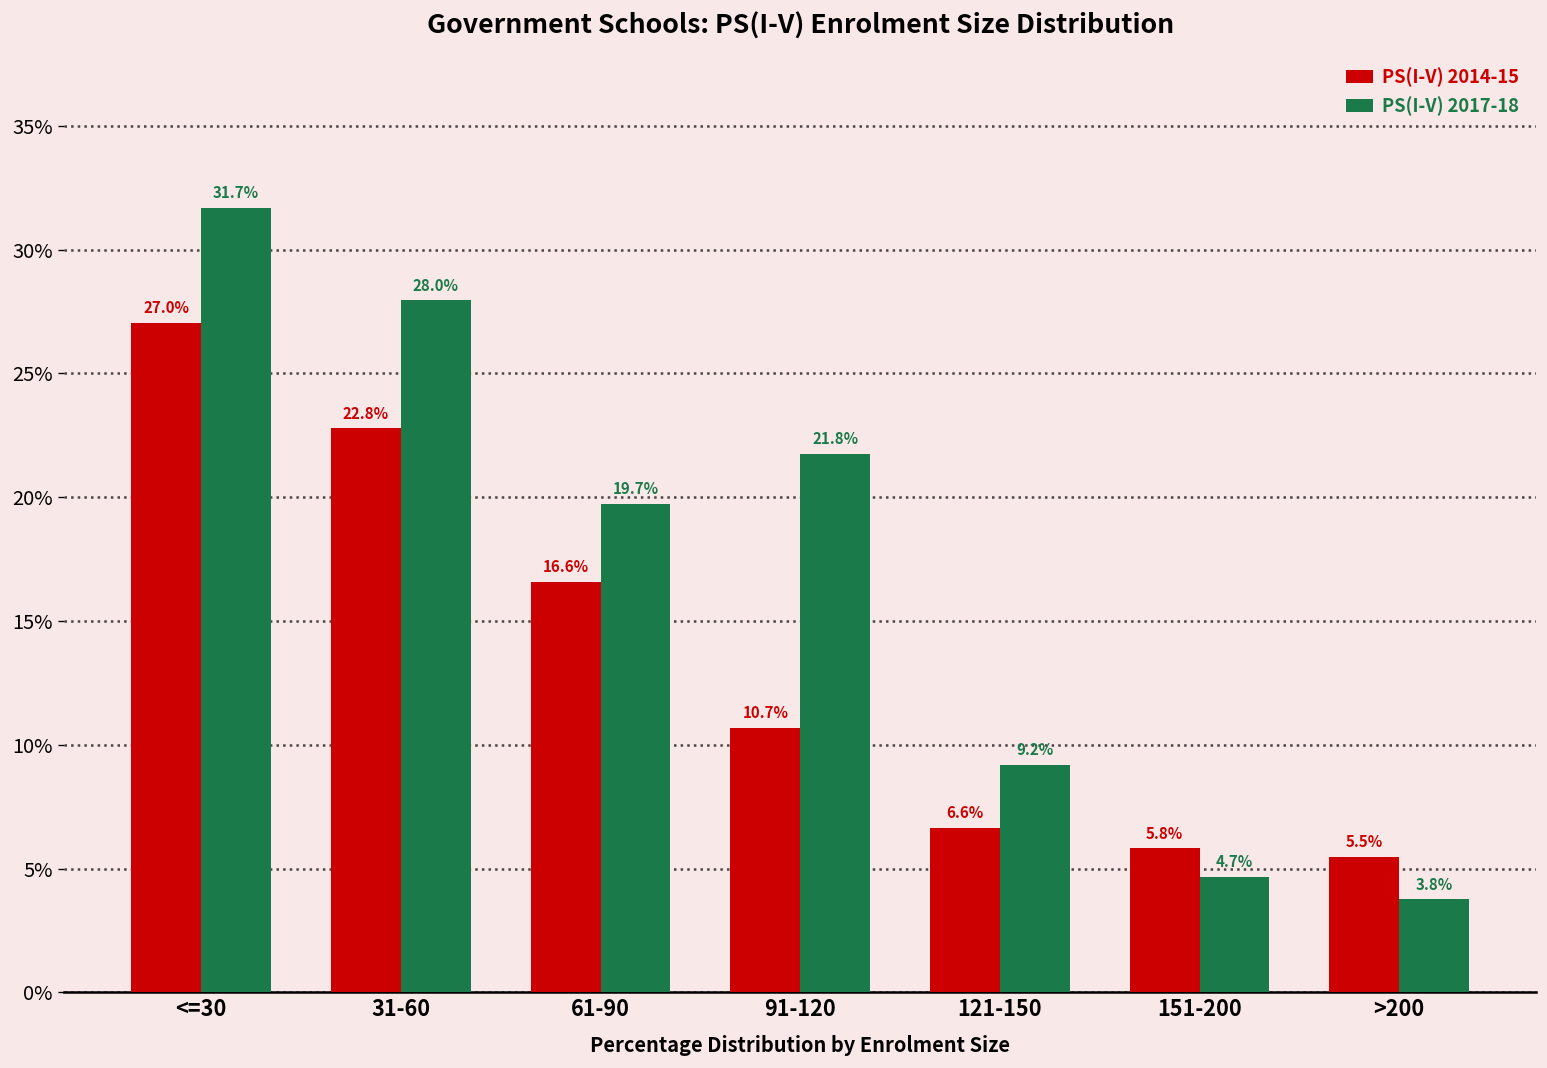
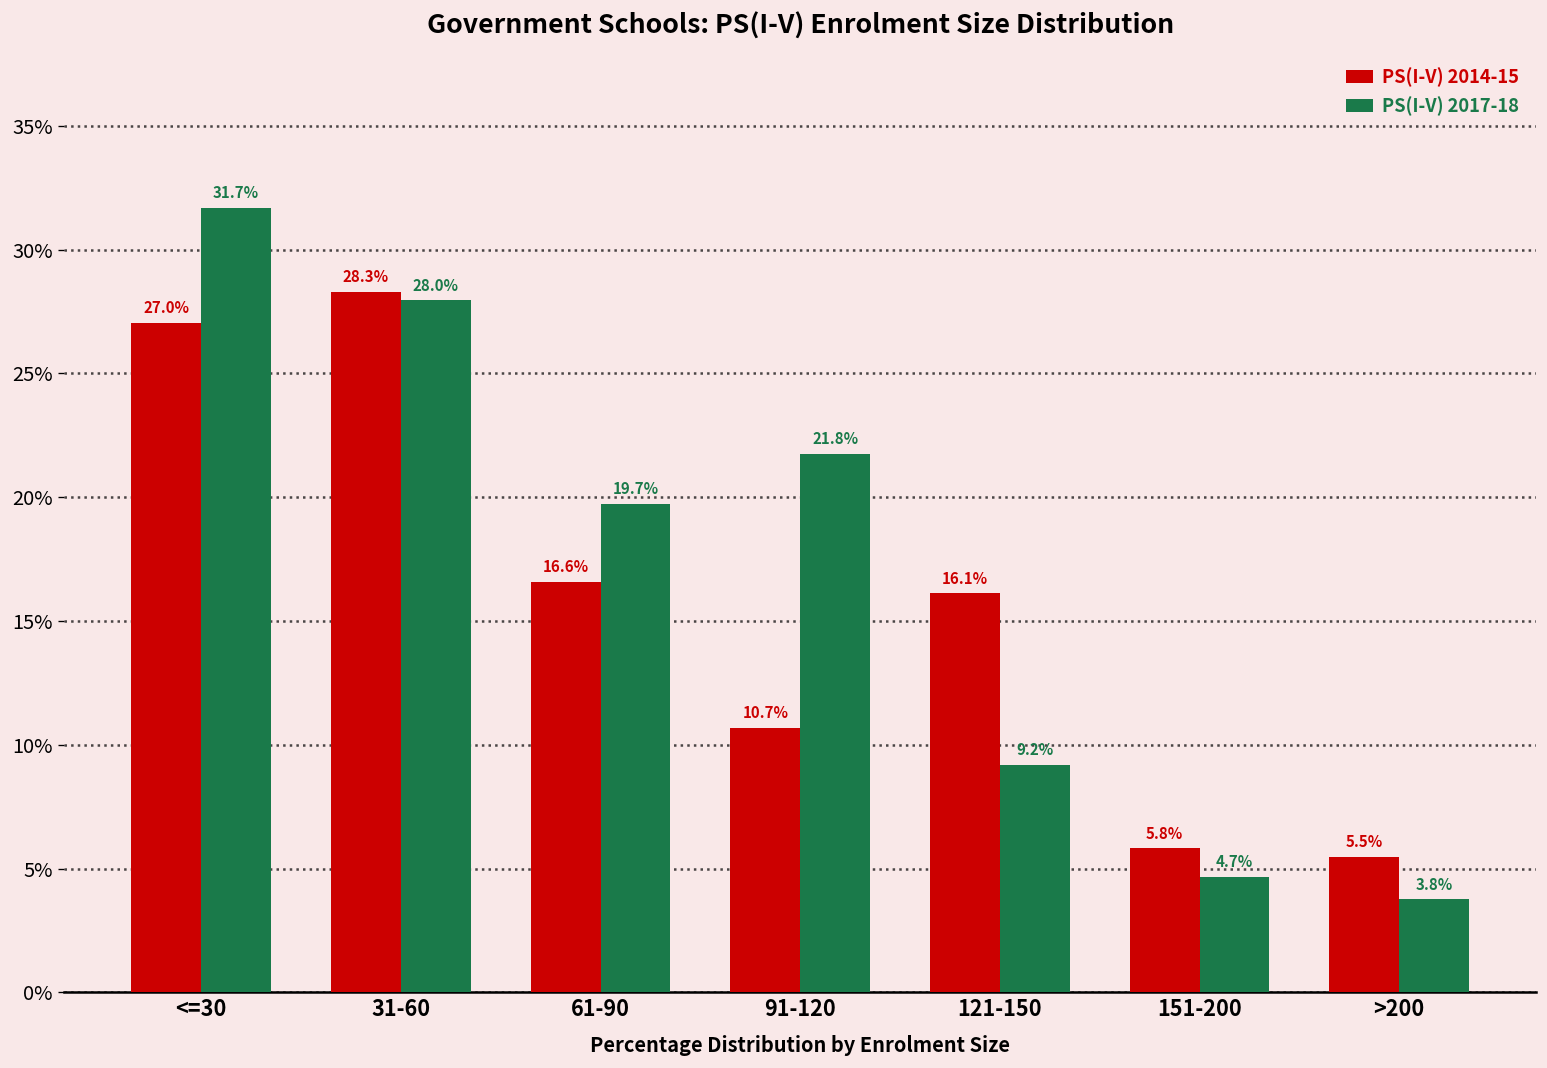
PS(I-V) 2014-15, 31-60: 22.8% -> 28.3%
PS(I-V) 2014-15, 121-150: 6.6% -> 16.1%
